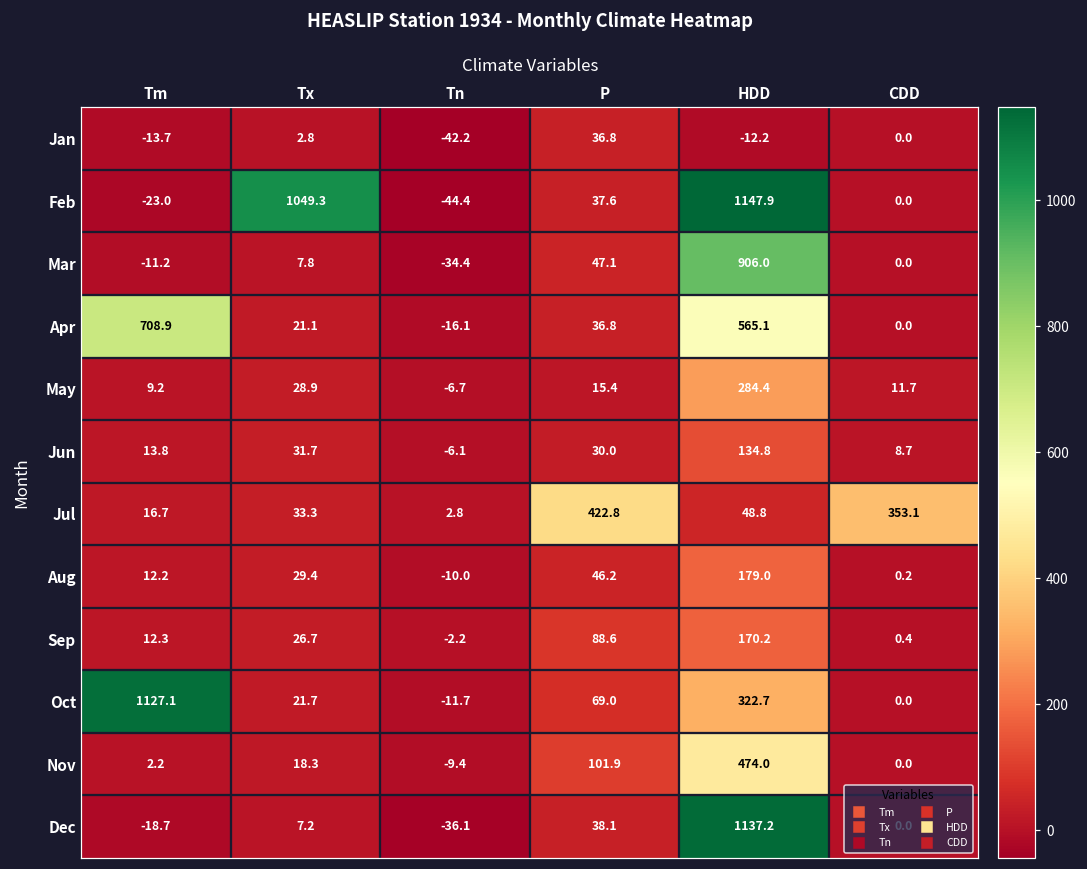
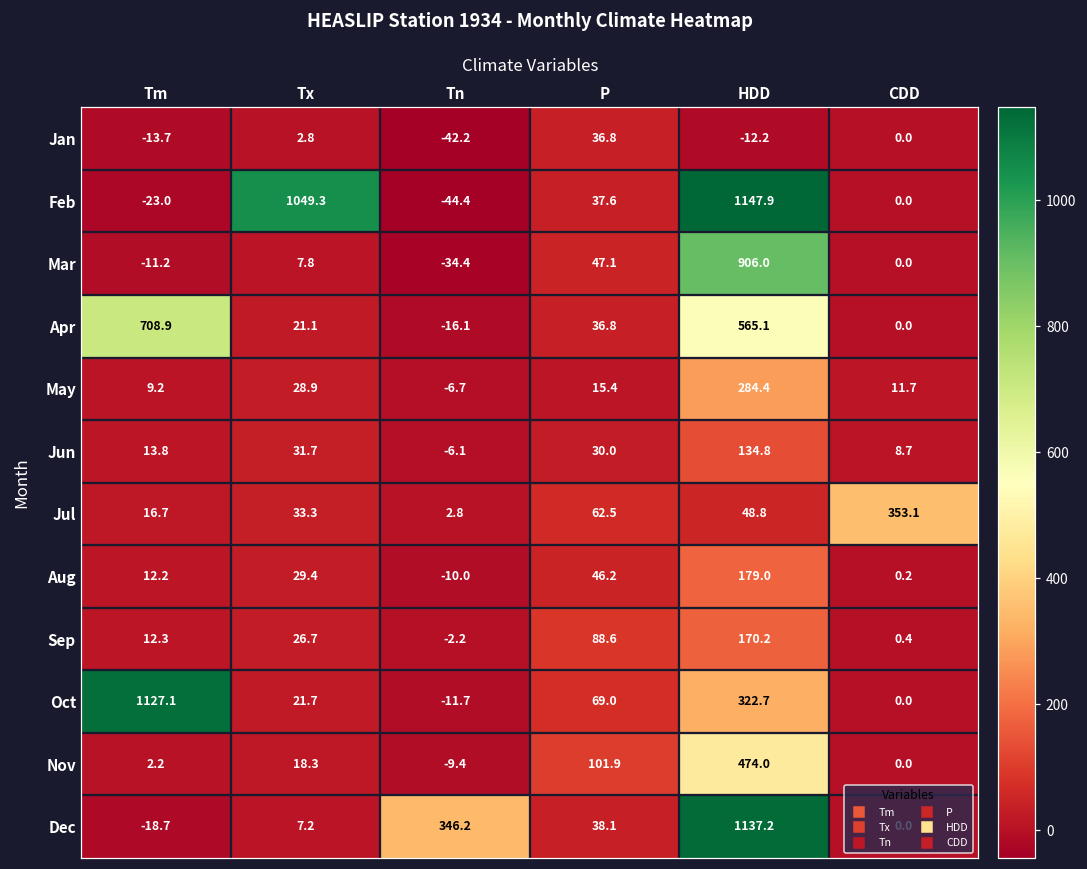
Jul, P: 422.8 -> 62.5
Dec, Tn: -36.1 -> 346.2
